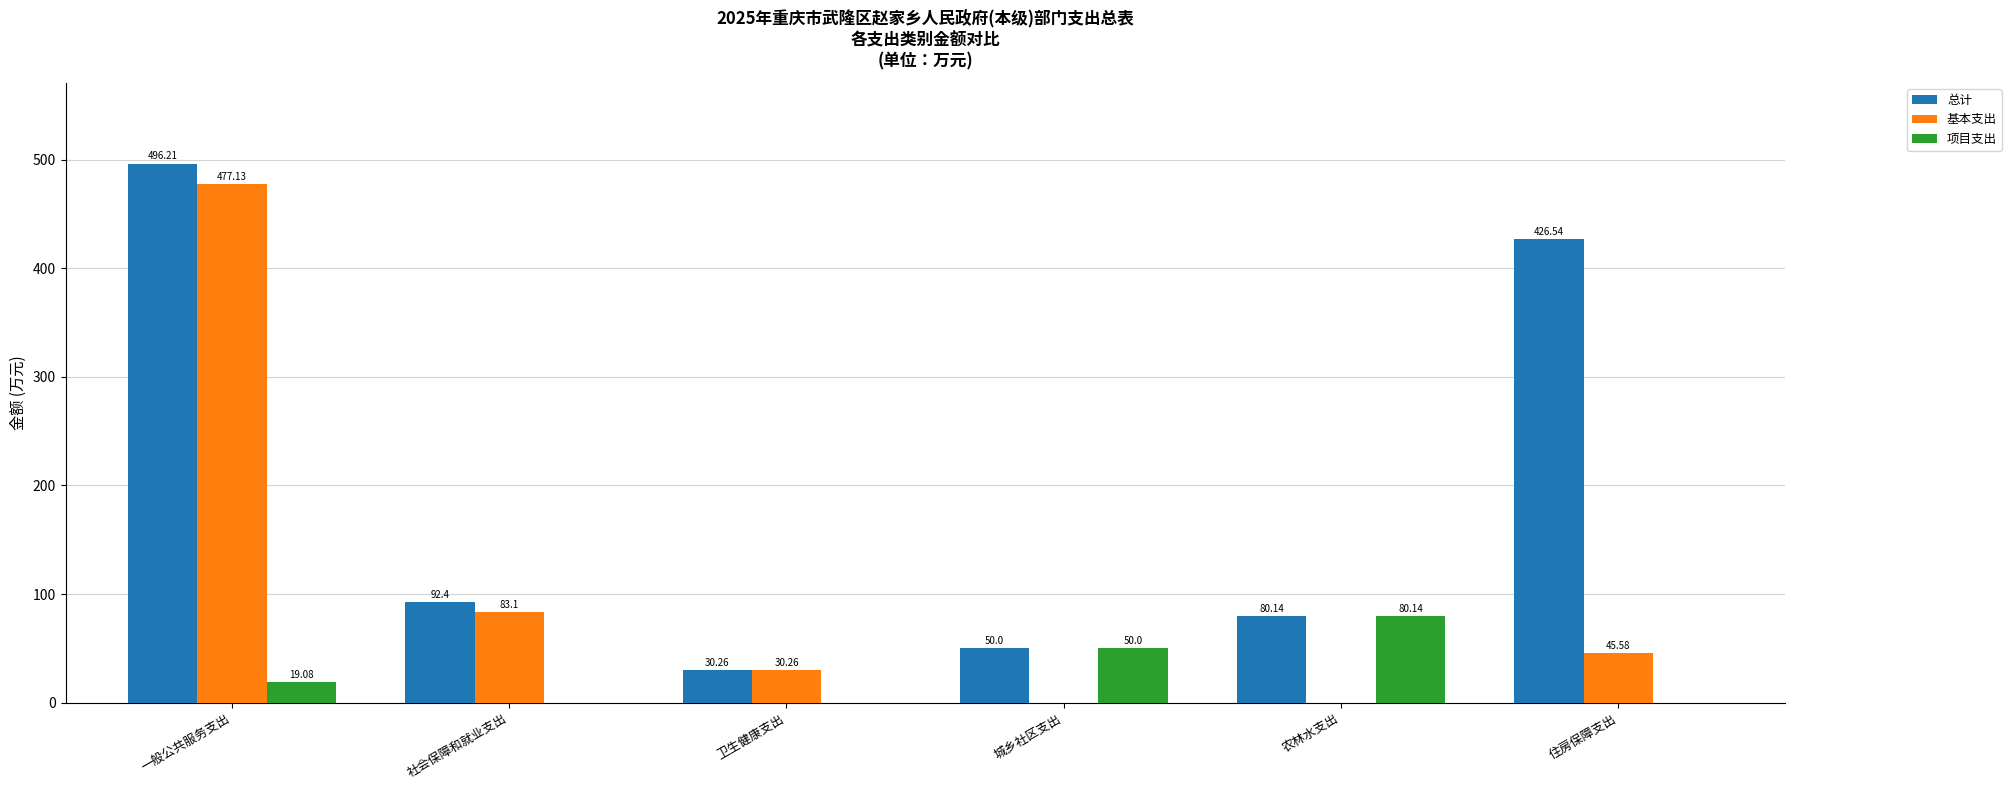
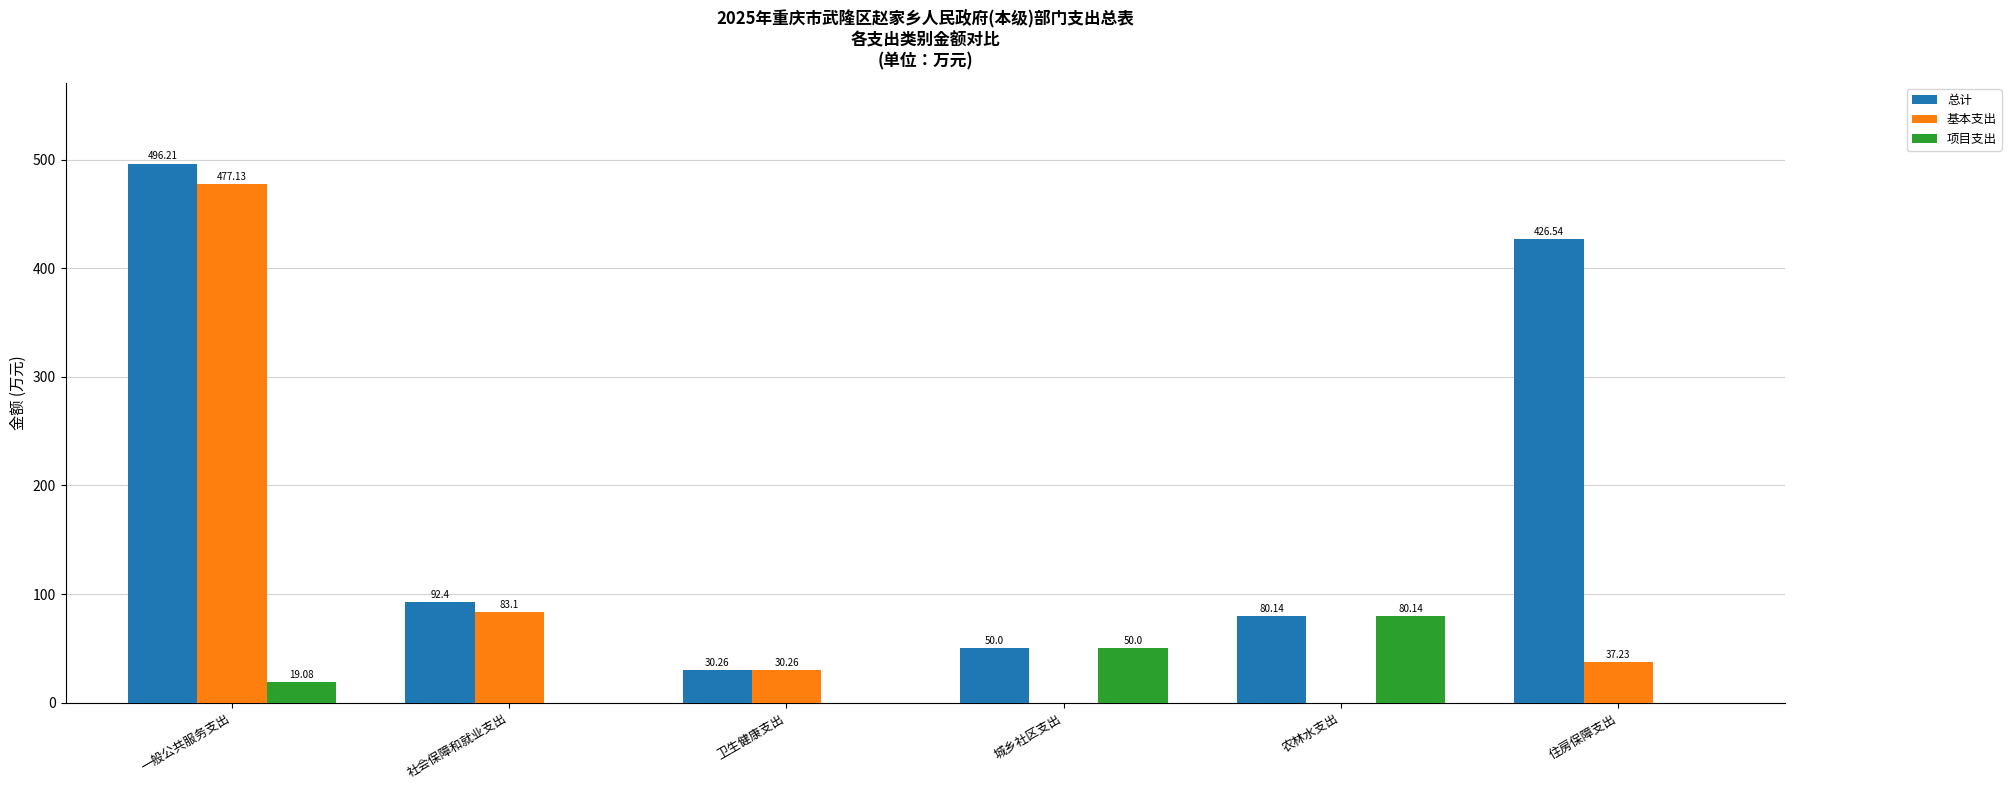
基本支出, 住房保障支出: 45.58 -> 37.23
